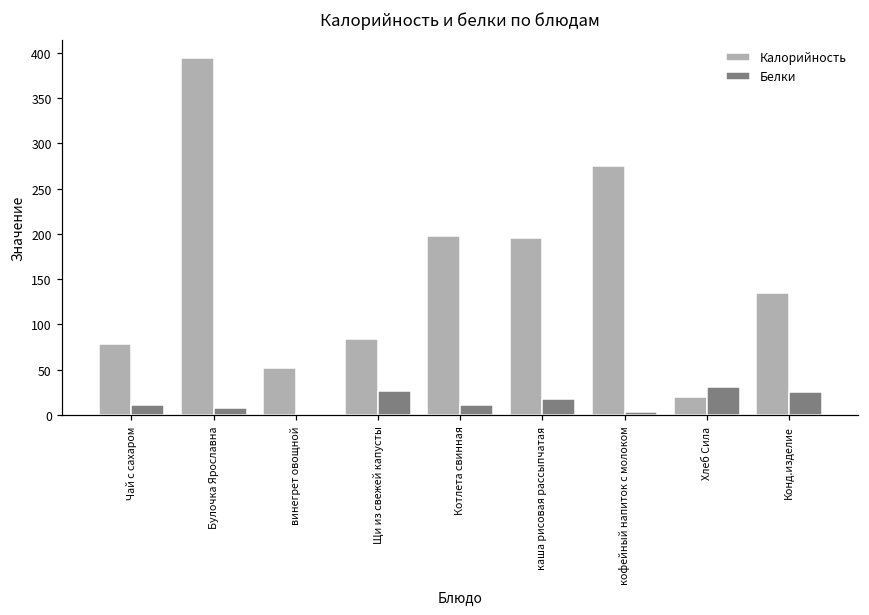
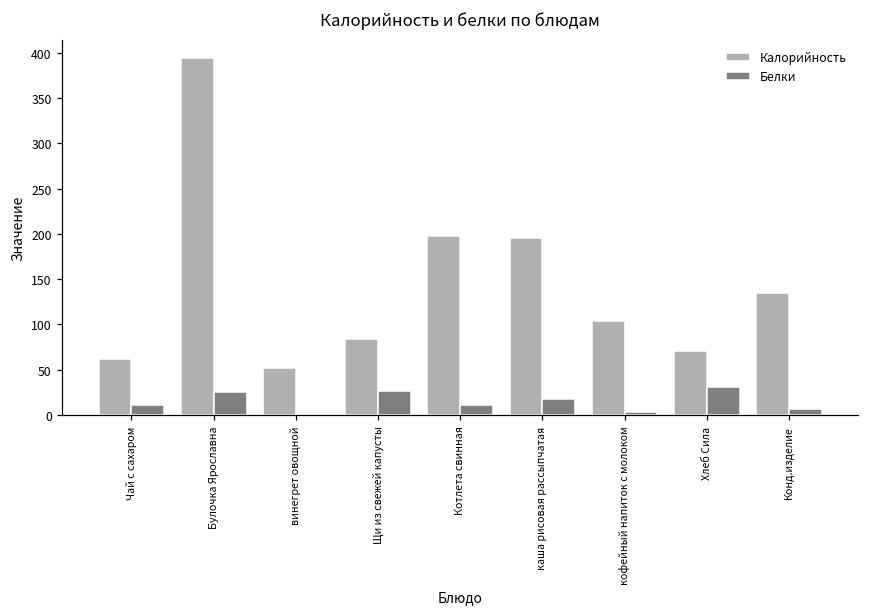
Калорийность, Чай с сахаром: 80 -> 60
Белки, Булочка Ярославна: 10 -> 30
Калорийность, кофейный напиток с молоком: 280 -> 100
Калорийность, Хлеб Сила: 20 -> 70
Белки, Конд.изделие: 30 -> 10
